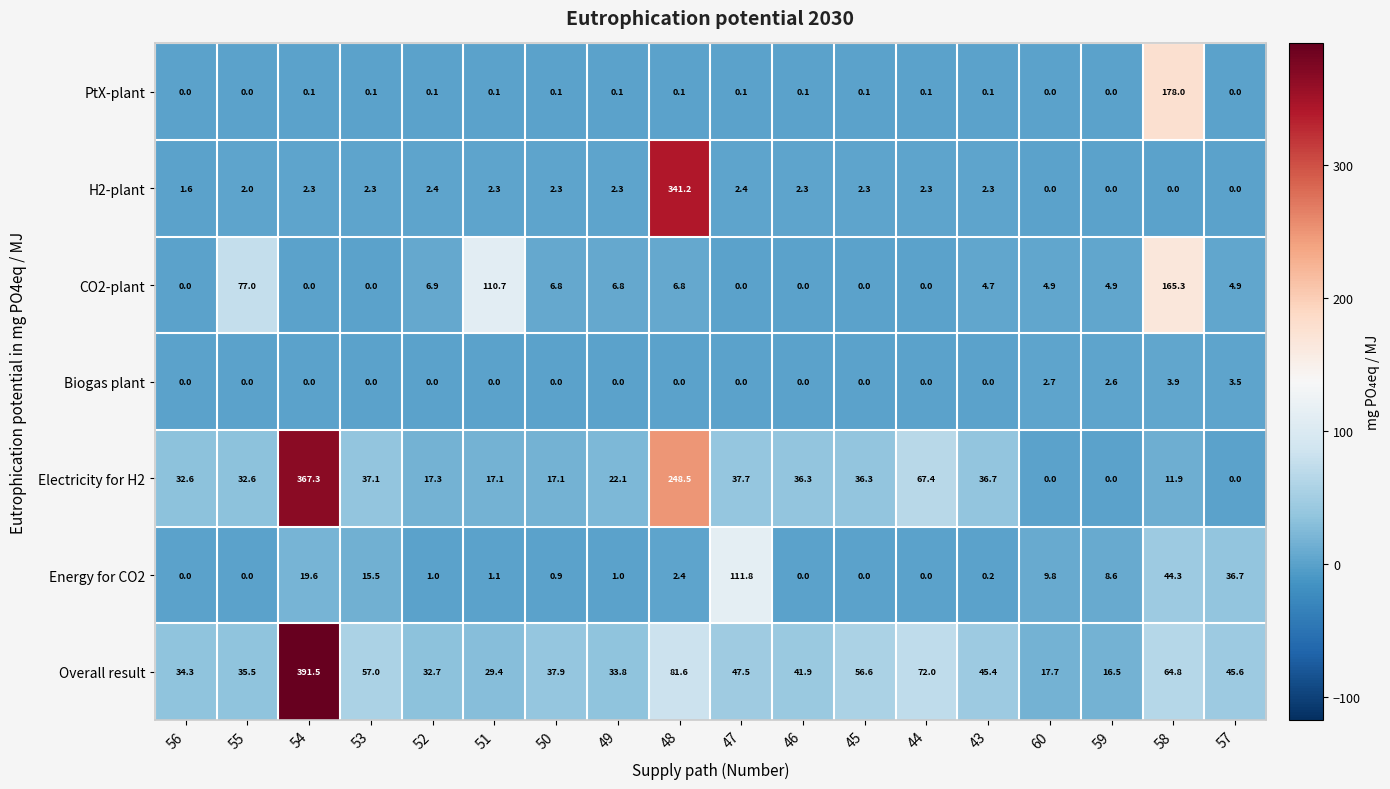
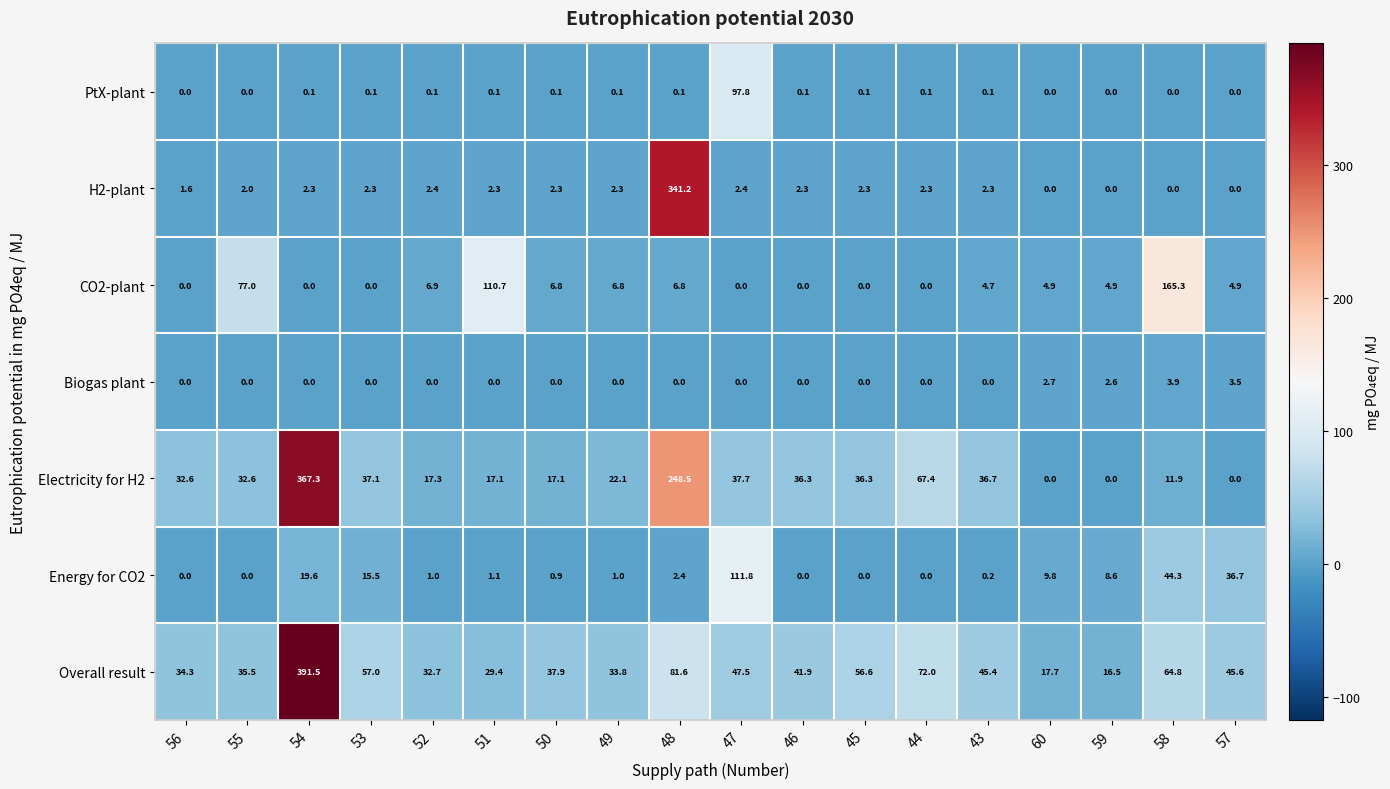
PtX-plant, 47: 0.1 -> 97.8
PtX-plant, 58: 178.0 -> 0.0
